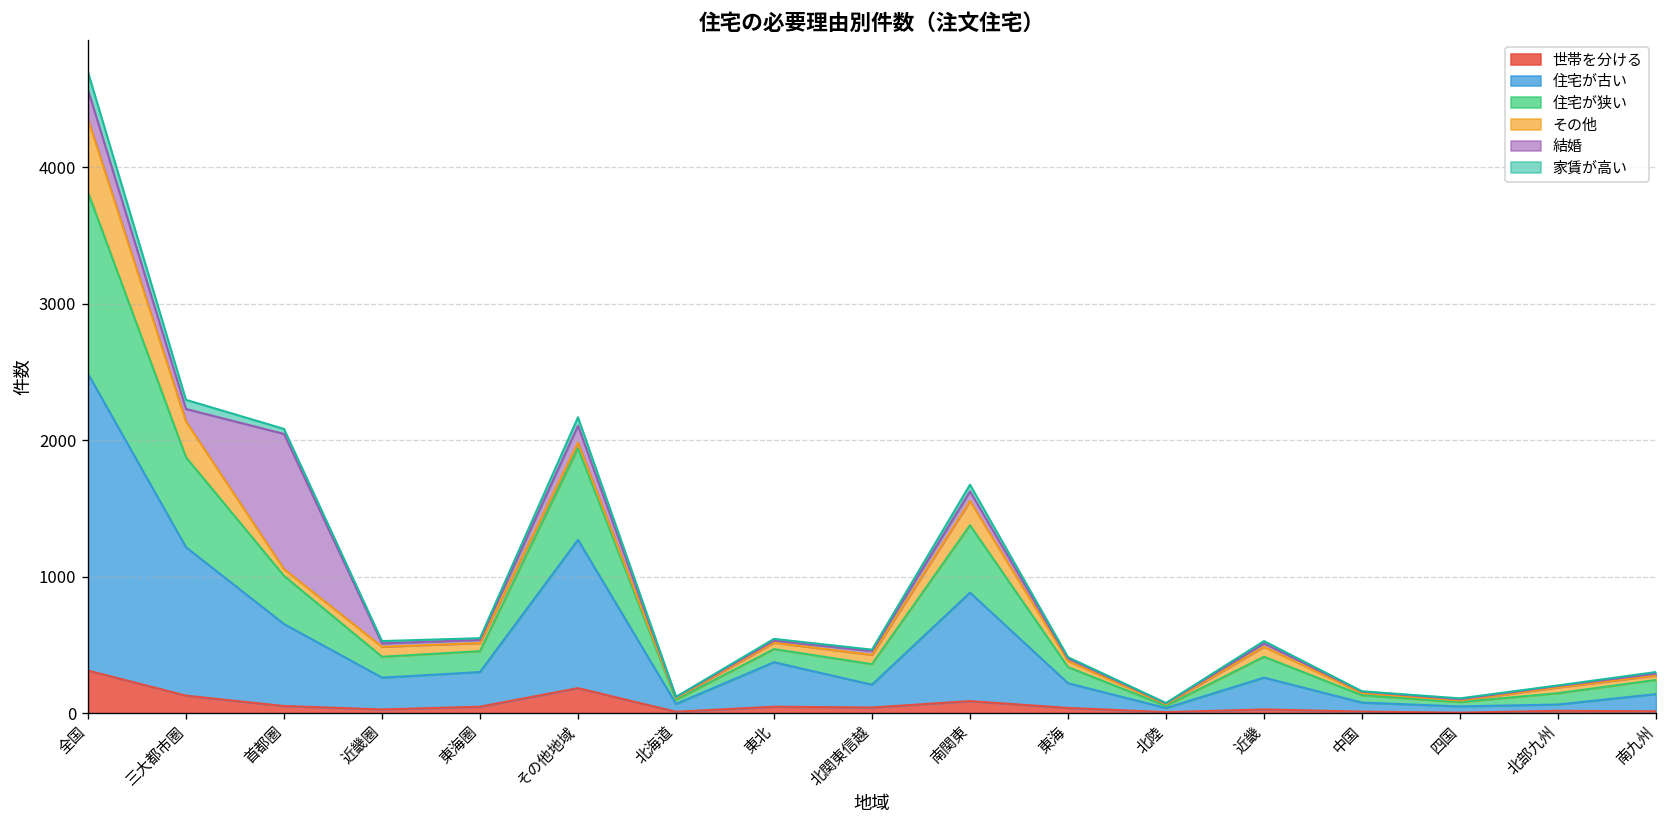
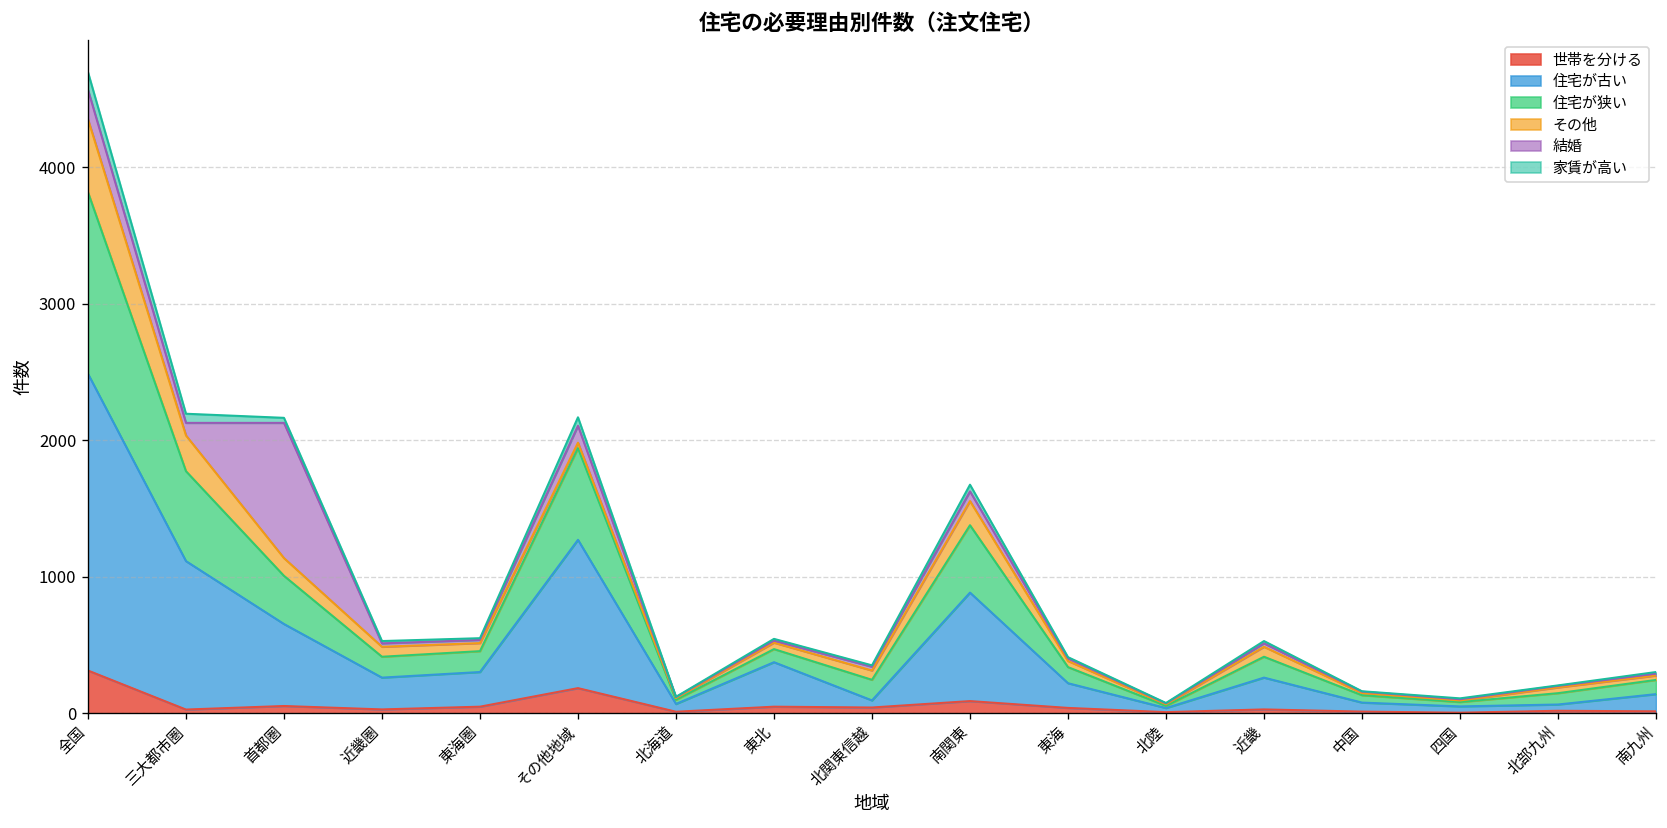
世帯を分ける, 三大都市圏: 130 -> 30
その他, 首都圏: 50 -> 130
住宅が古い, 北関東信越: 170 -> 50
